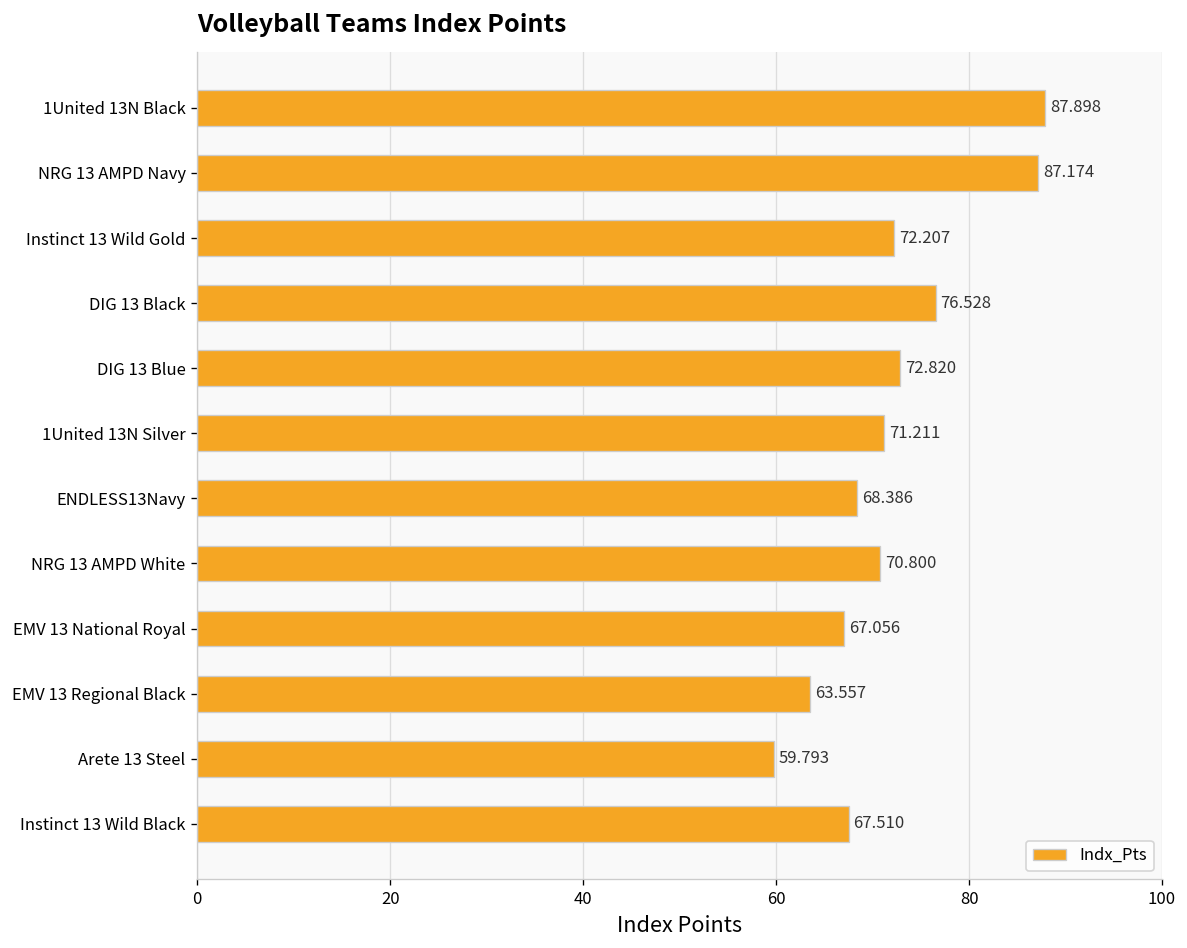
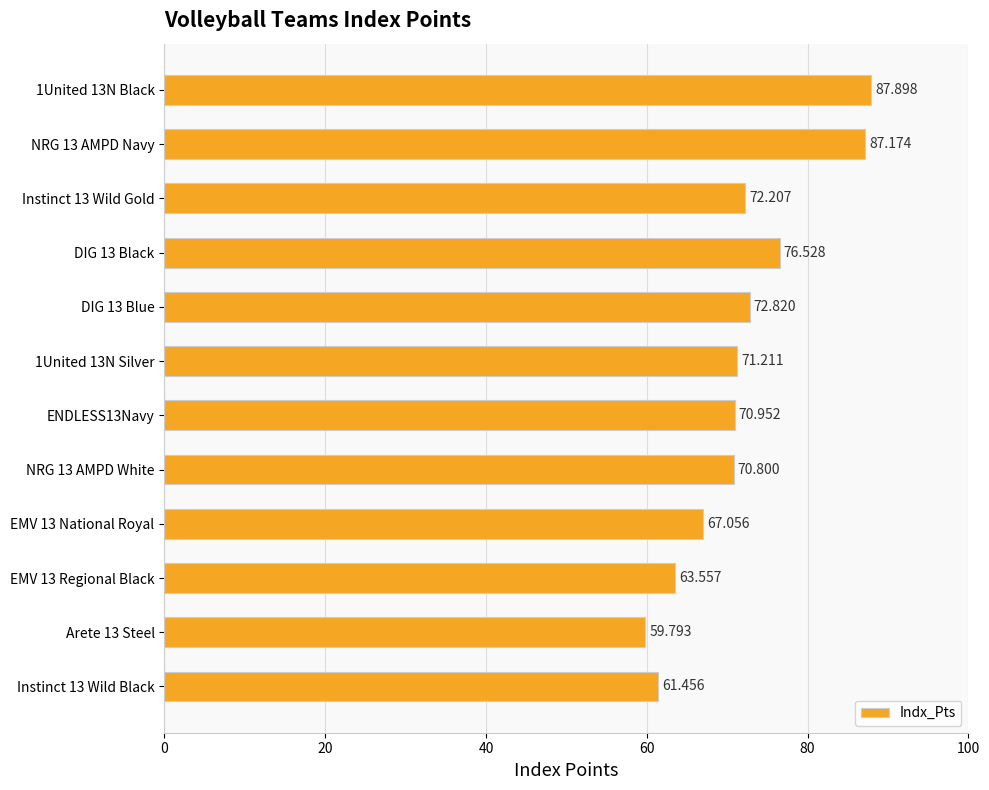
ENDLESS13Navy: 68.386 -> 70.952
Instinct 13 Wild Black: 67.510 -> 61.456
